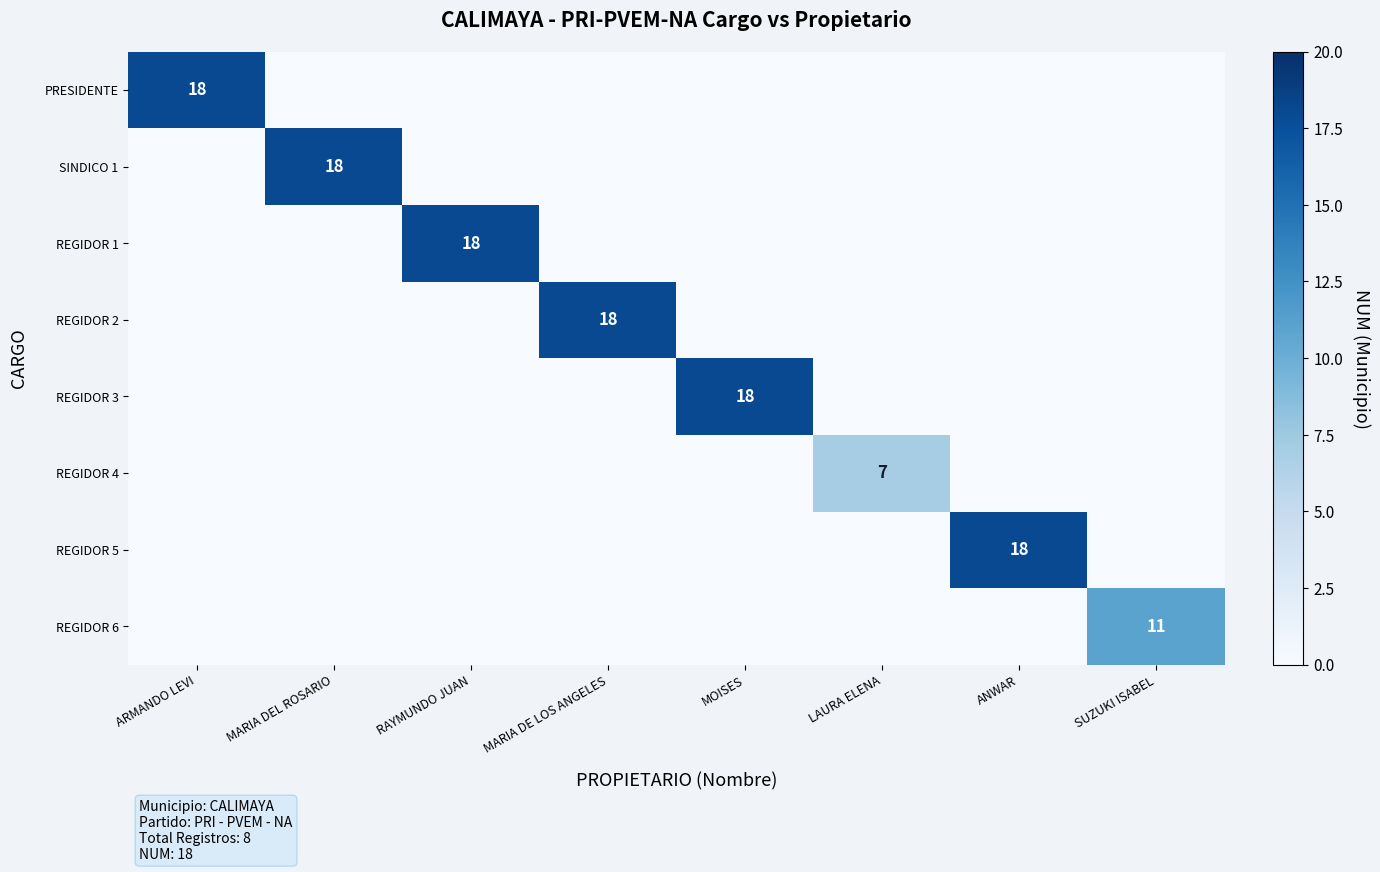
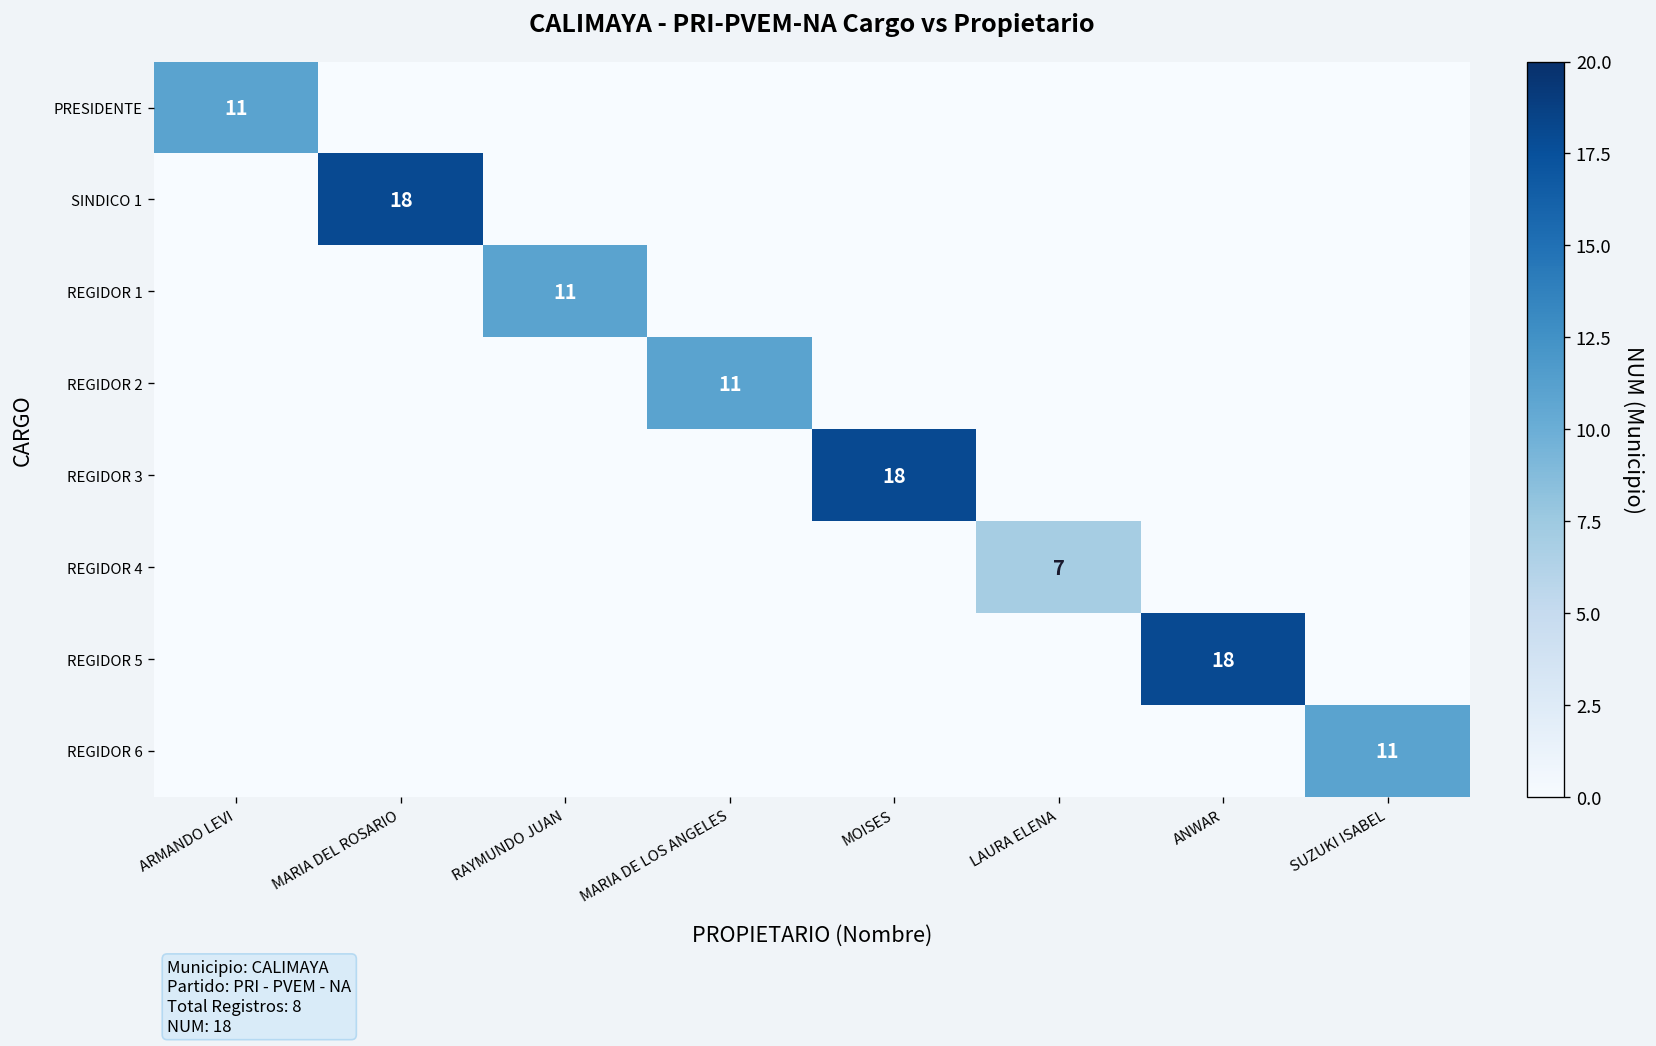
PRESIDENTE, ARMANDO LEVI: 18 -> 11
REGIDOR 1, RAYMUNDO JUAN: 18 -> 11
REGIDOR 2, MARIA DE LOS ANGELES: 18 -> 11
